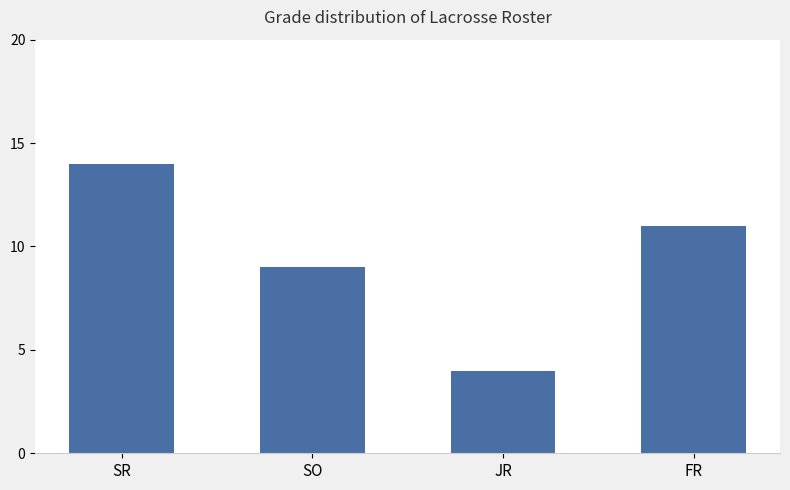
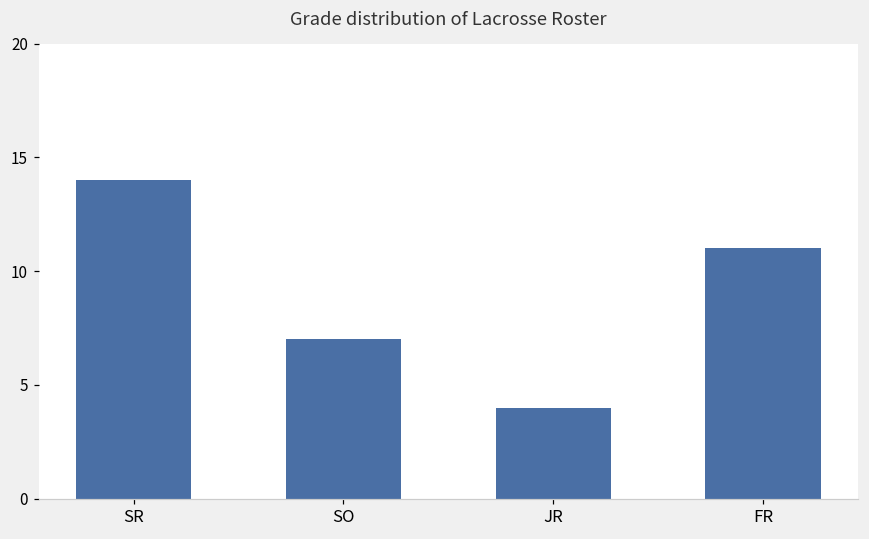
SO: 9 -> 7
